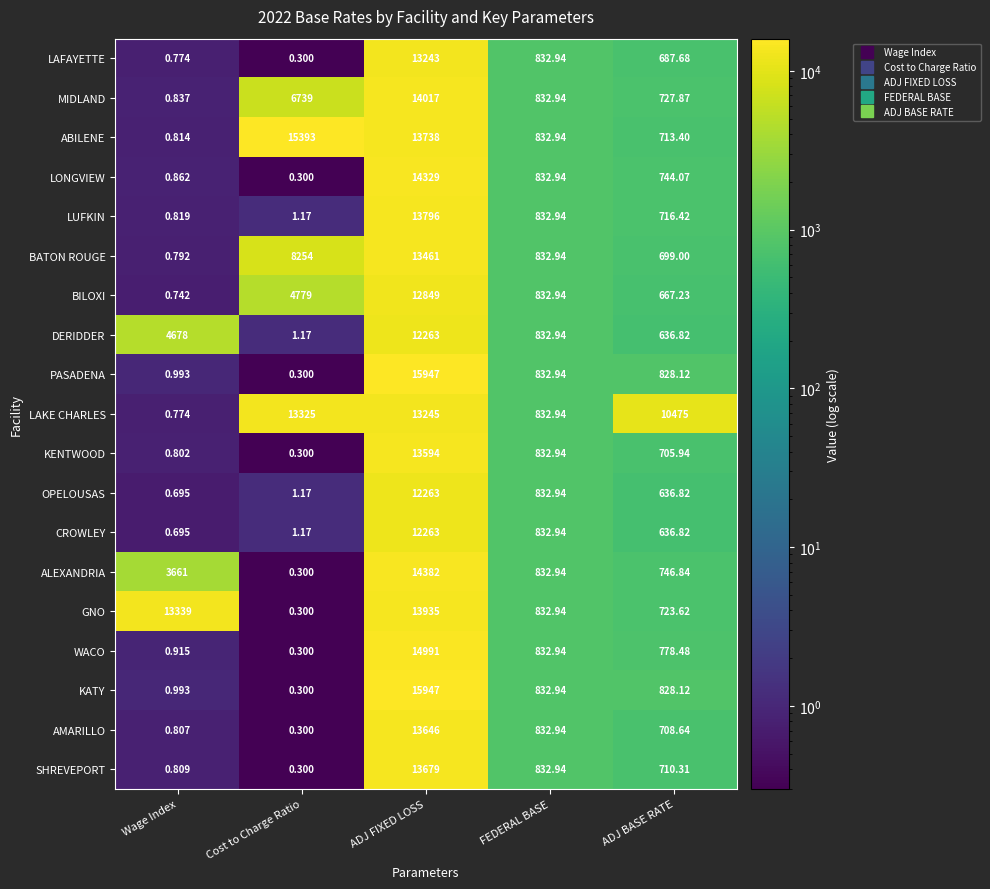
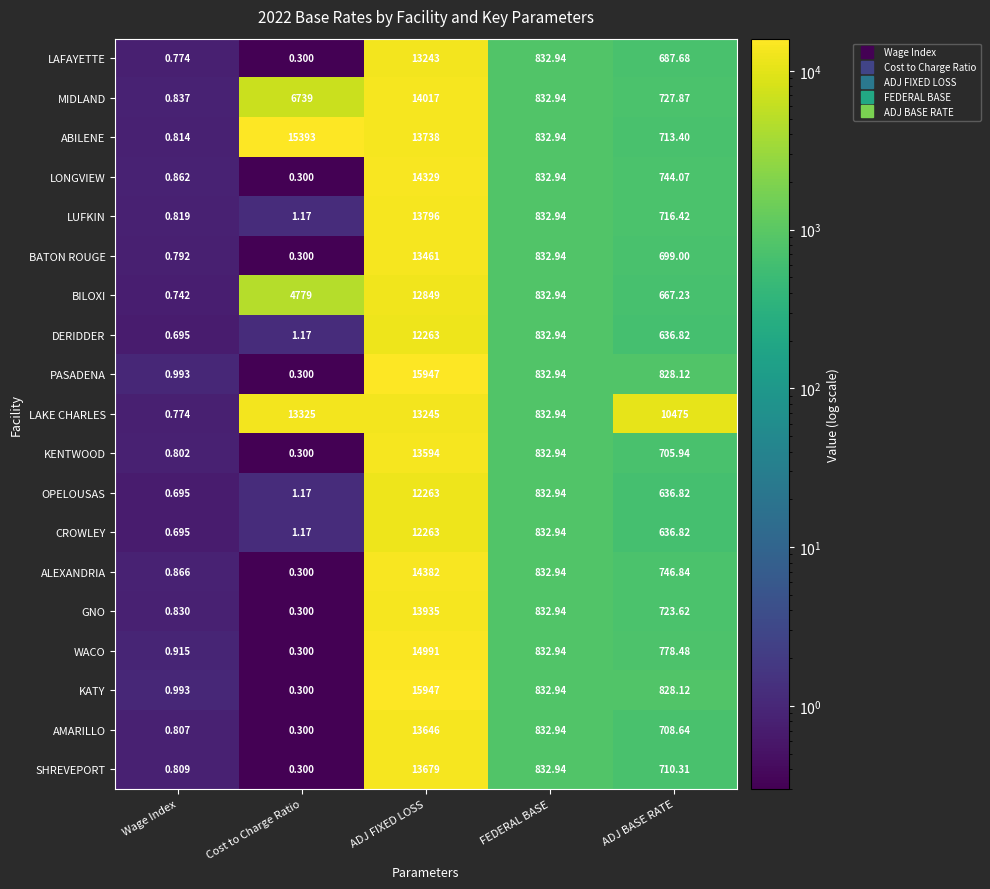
BATON ROUGE, Cost to Charge Ratio: 8254 -> 0.300
DERIDDER, Wage Index: 4678 -> 0.695
ALEXANDRIA, Wage Index: 3661 -> 0.866
GNO, Wage Index: 13339 -> 0.830
